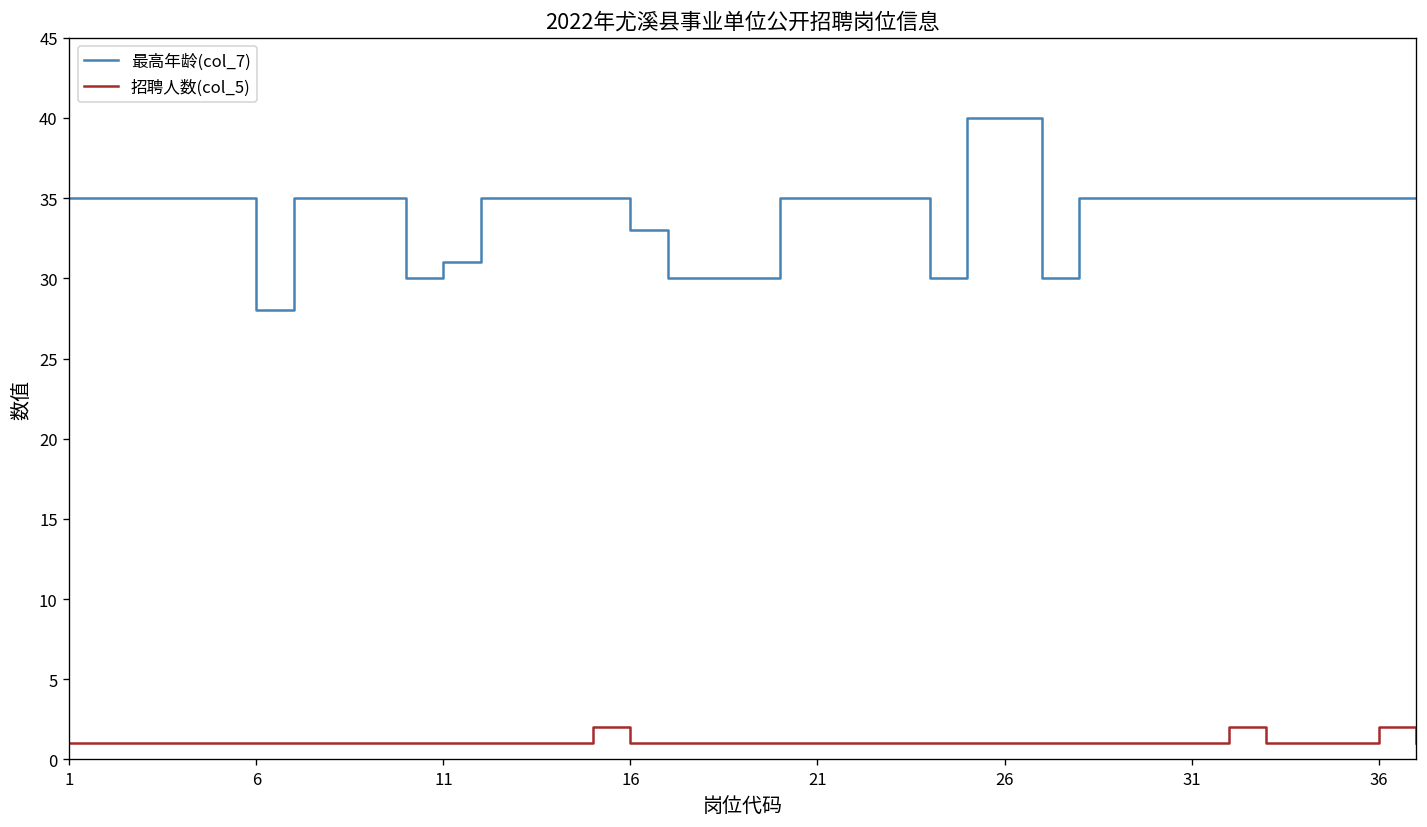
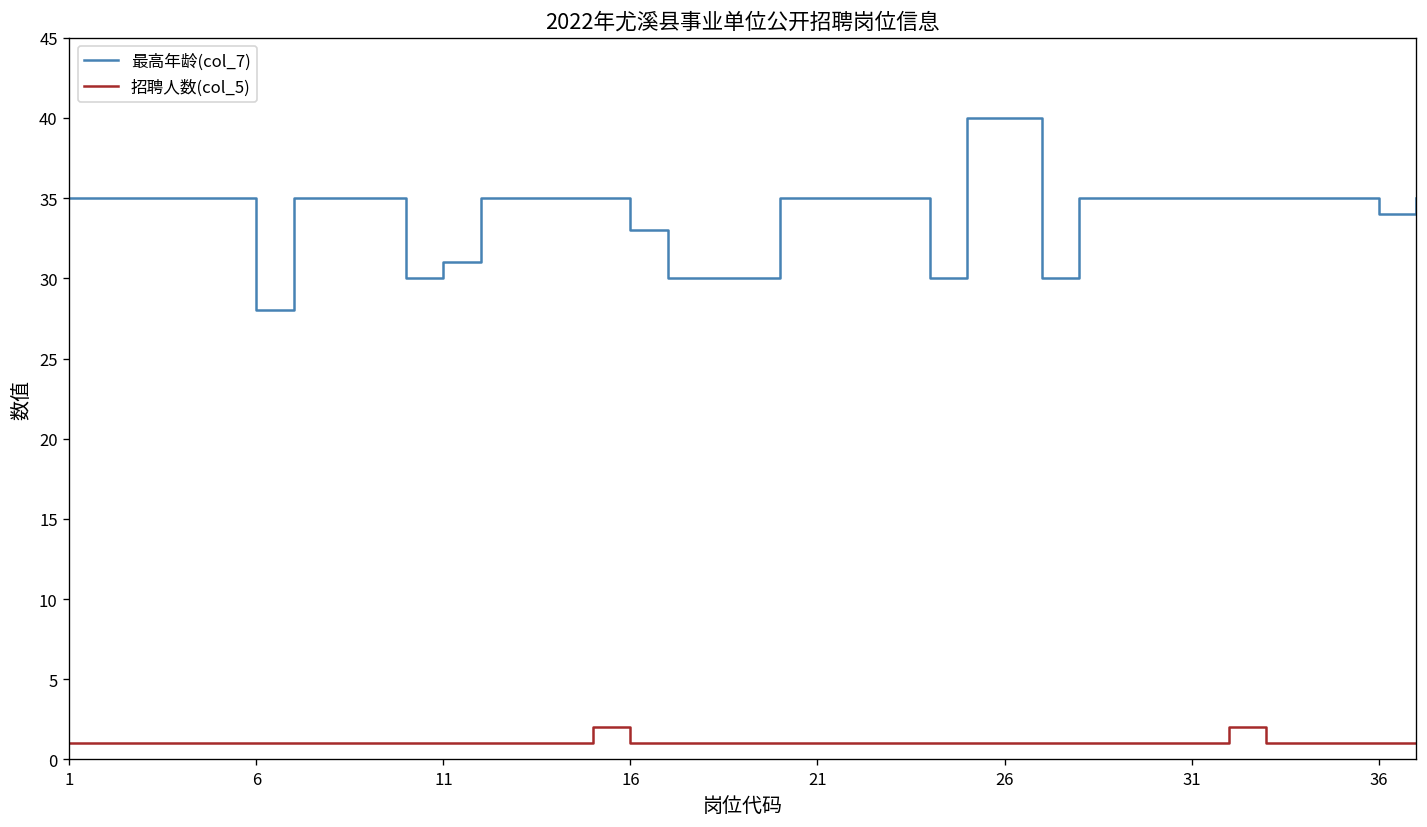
最高年龄(col_7), 36: 35 -> 34
招聘人数(col_5), 36: 2 -> 1
